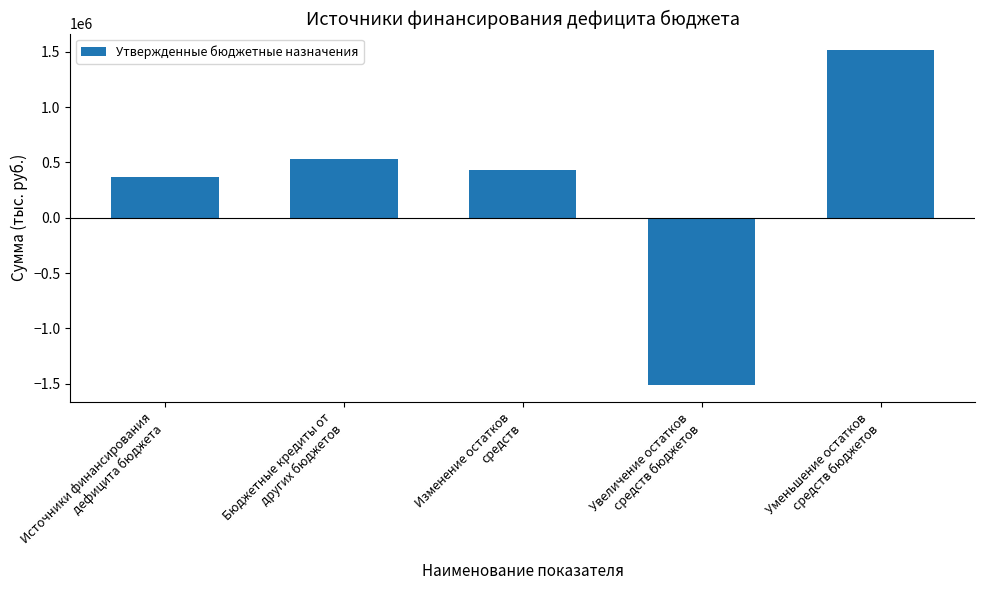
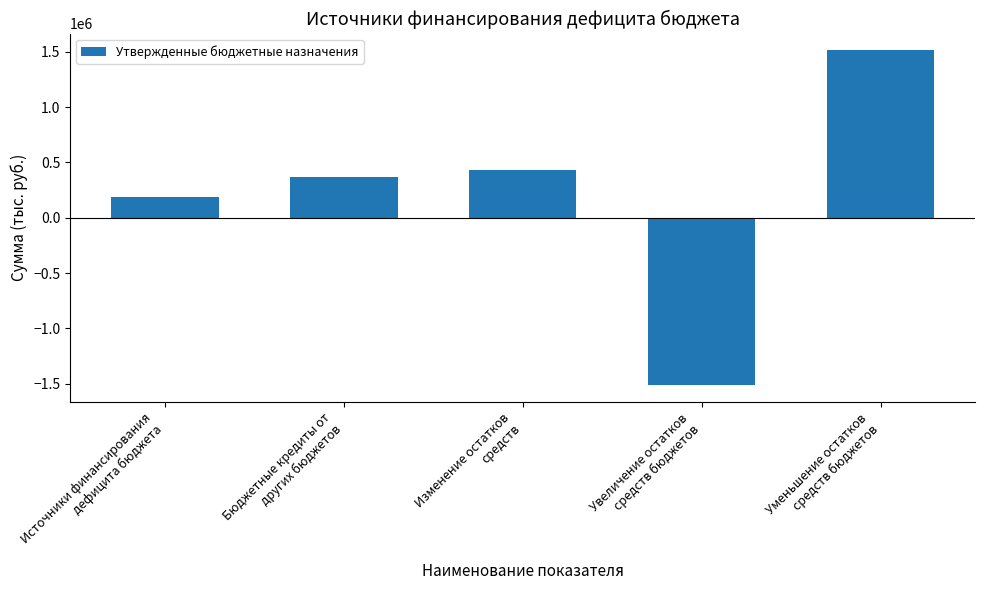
Источники финансирования дефицита бюджета: 370000 -> 190000
Бюджетные кредиты от других бюджетов: 530000 -> 370000
